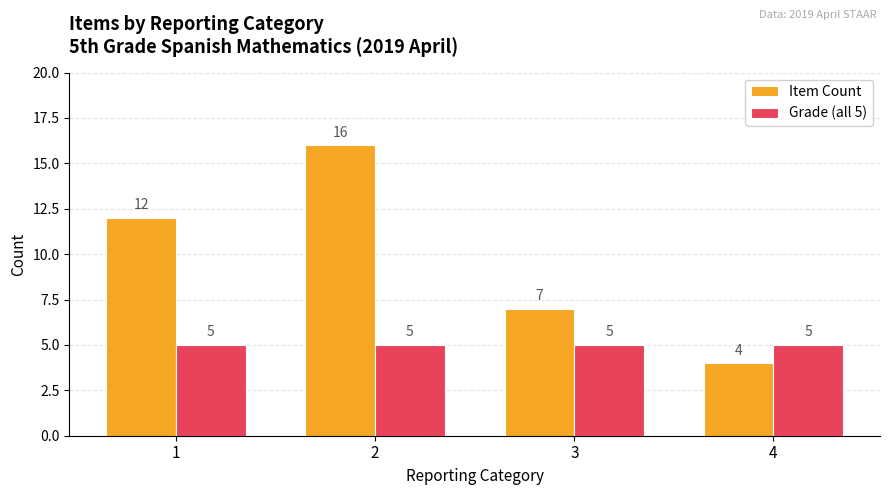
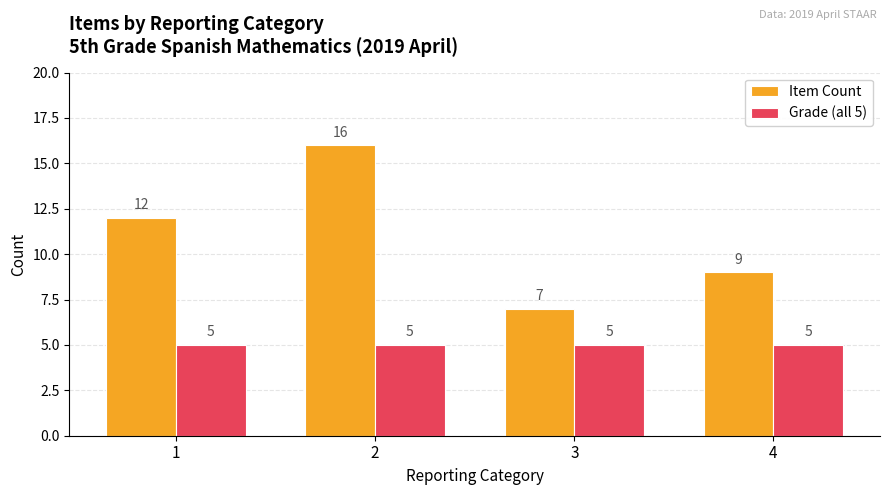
Item Count, 4: 4 -> 9
